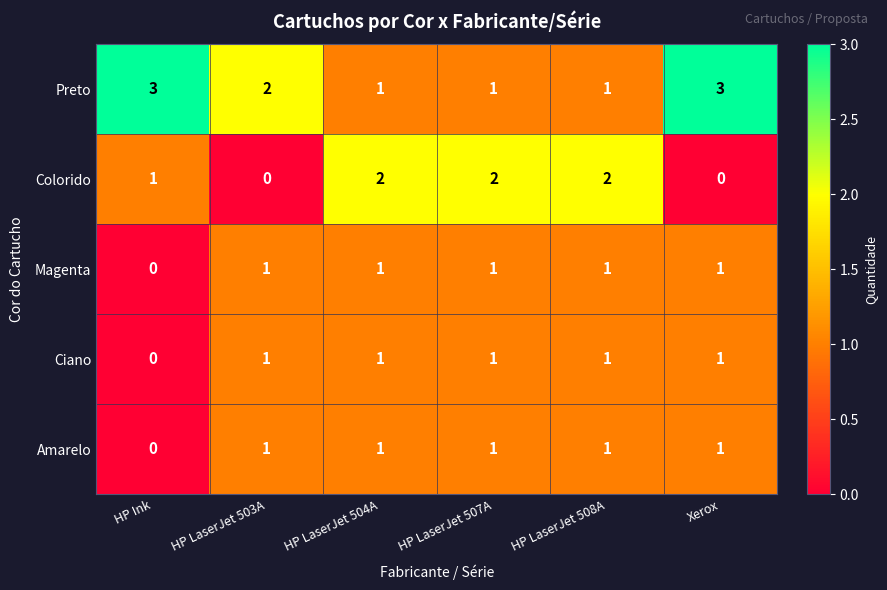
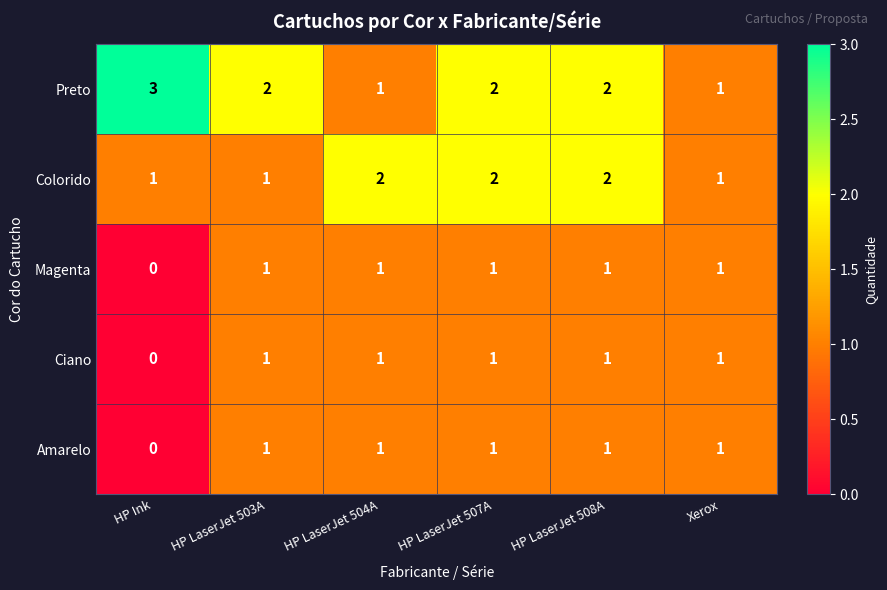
Preto, HP LaserJet 507A: 1 -> 2
Preto, HP LaserJet 508A: 1 -> 2
Preto, Xerox: 3 -> 1
Colorido, HP LaserJet 503A: 0 -> 1
Colorido, Xerox: 0 -> 1
